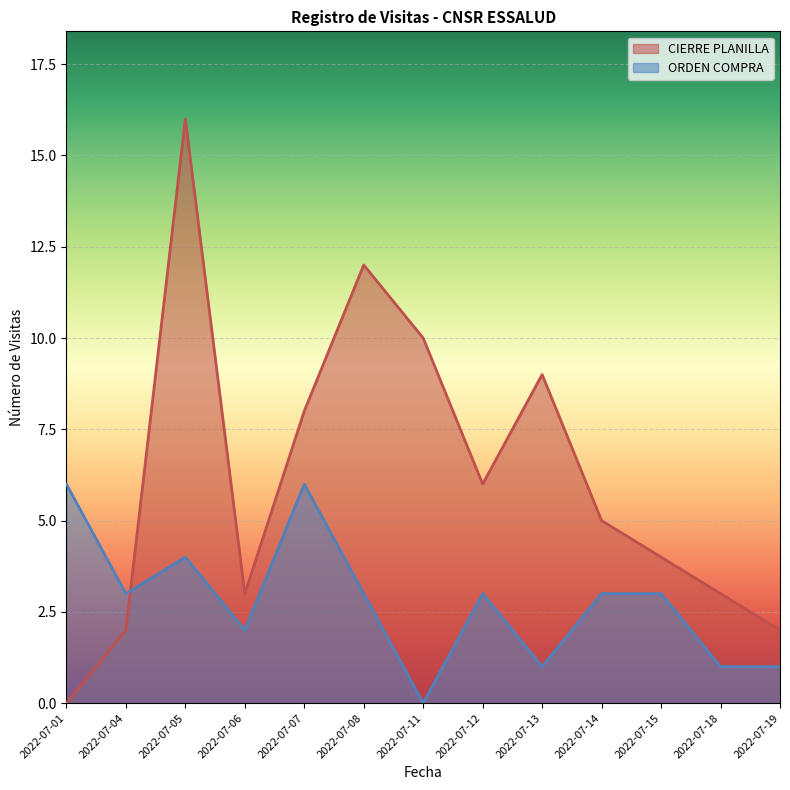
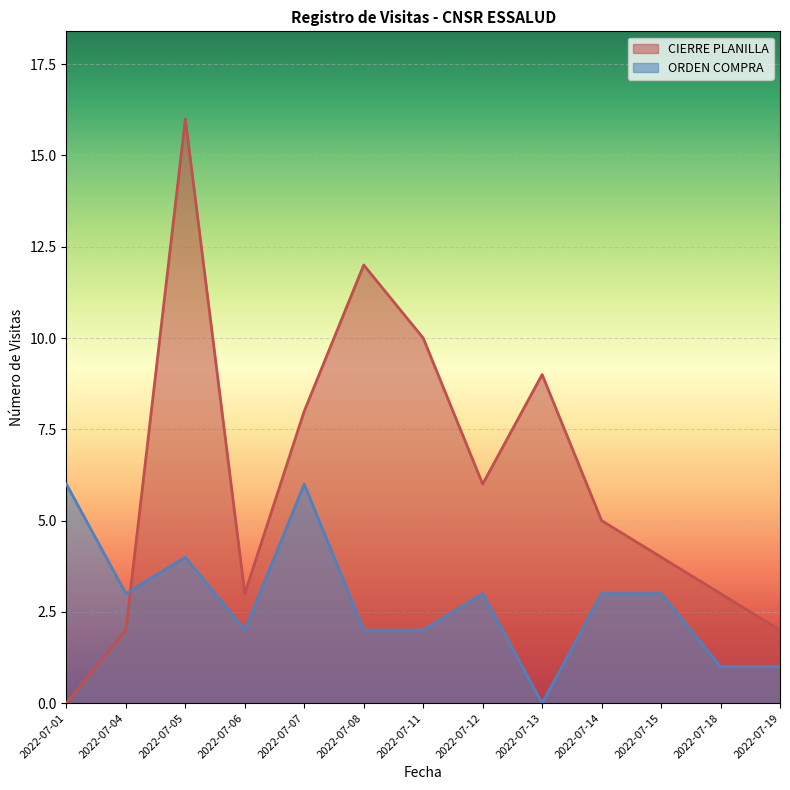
ORDEN COMPRA, 2022-07-08: 3 -> 2
ORDEN COMPRA, 2022-07-11: 0 -> 2
ORDEN COMPRA, 2022-07-13: 1 -> 0
